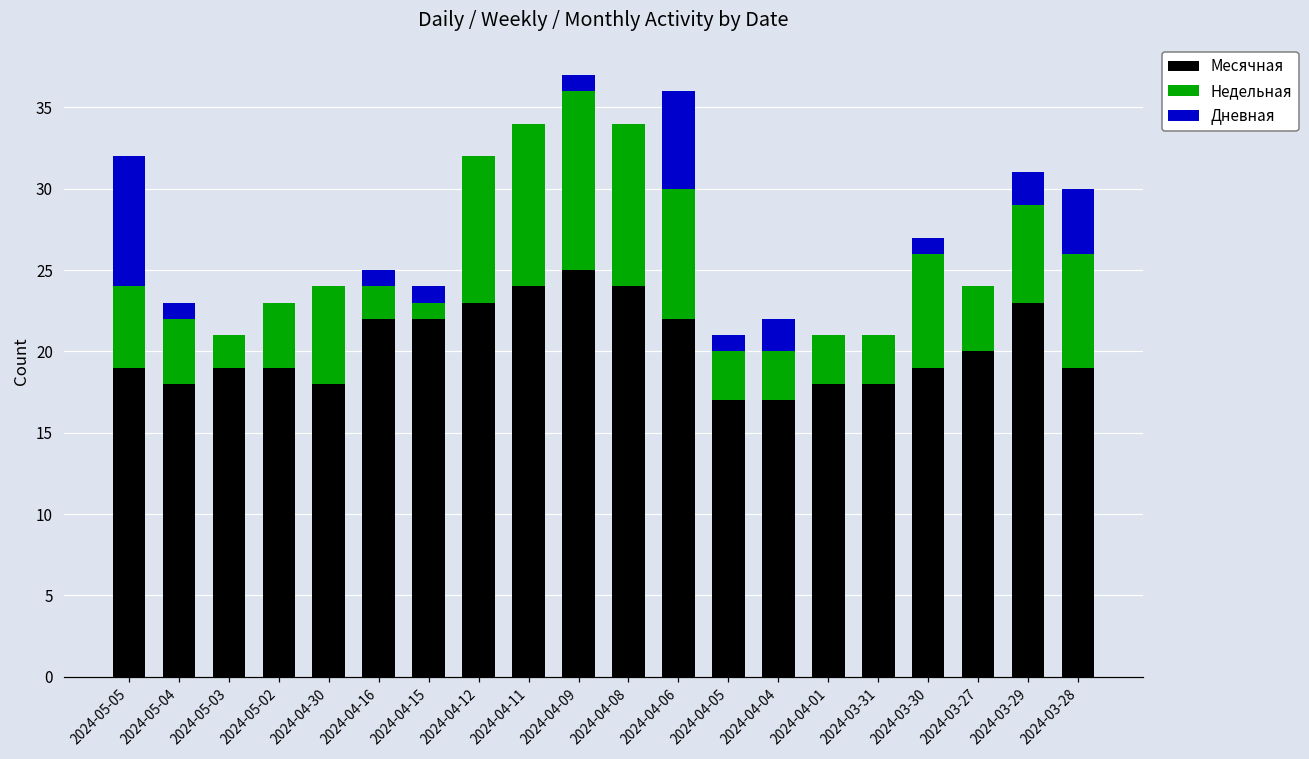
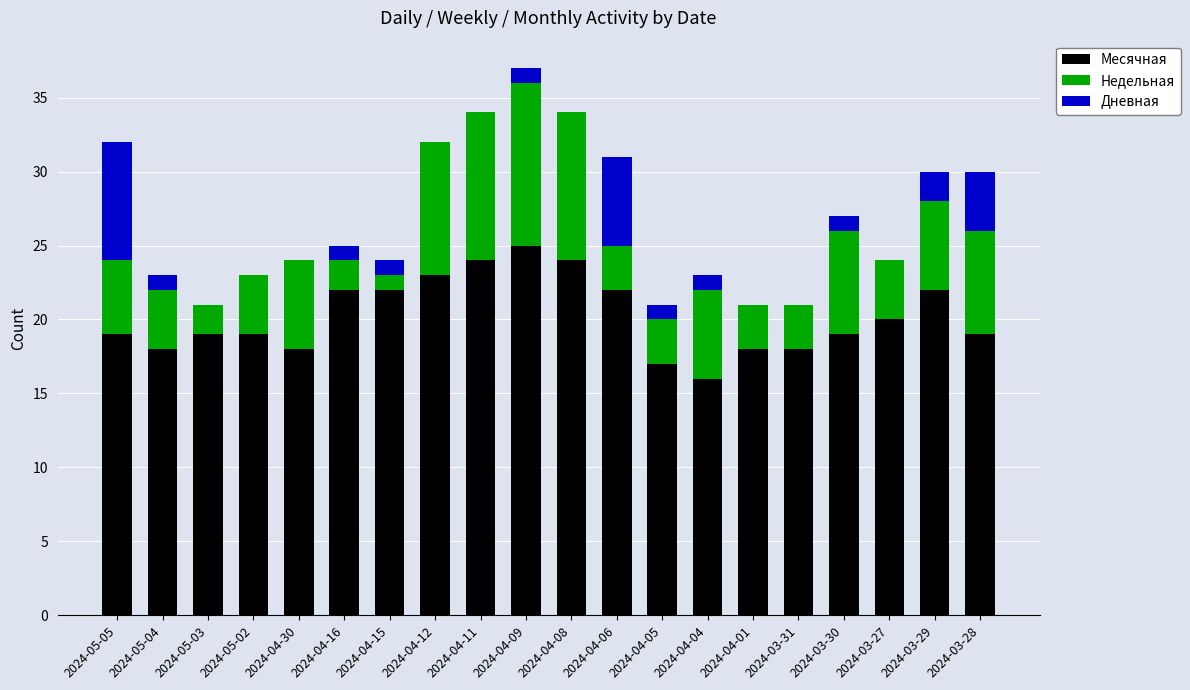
Недельная, 2024-04-06: 8 -> 3
Месячная, 2024-04-04: 17 -> 16
Недельная, 2024-04-04: 3 -> 6
Дневная, 2024-04-04: 2 -> 1
Месячная, 2024-03-29: 23 -> 22
